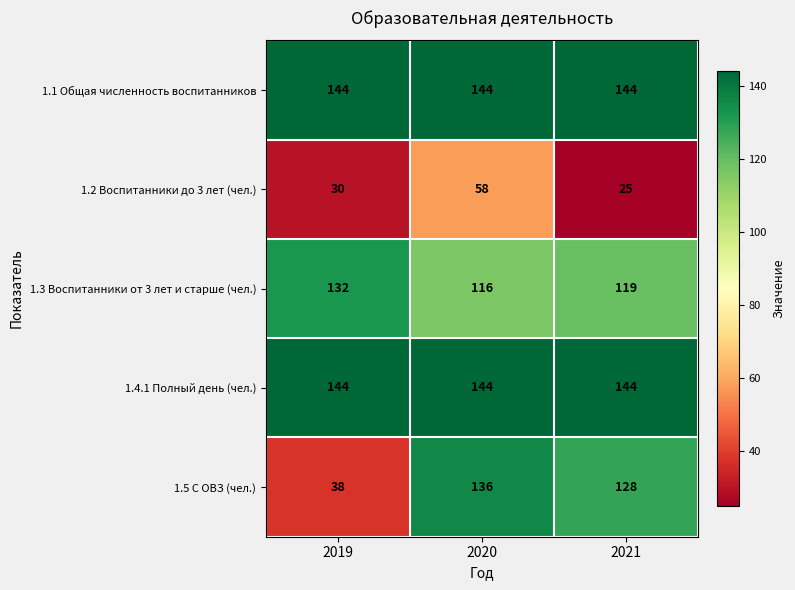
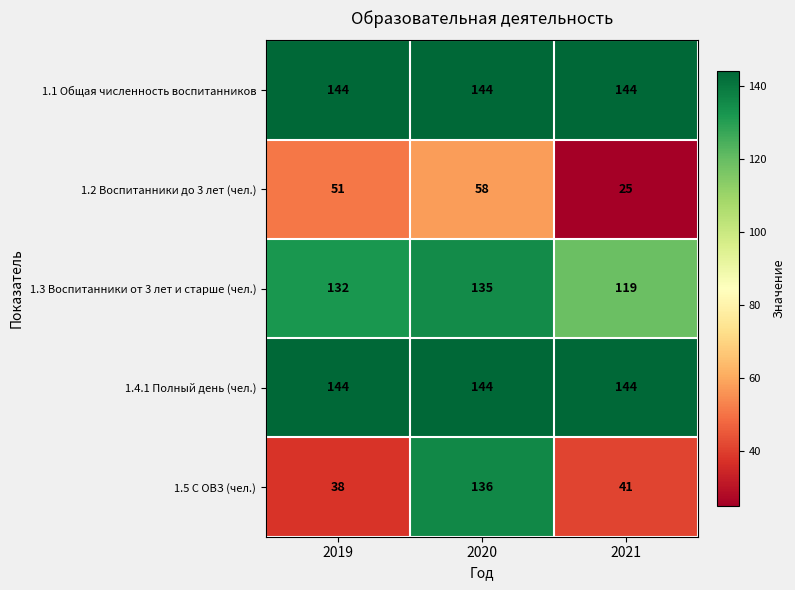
1.2 Воспитанники до 3 лет (чел.), 2019: 30 -> 51
1.3 Воспитанники от 3 лет и старше (чел.), 2020: 116 -> 135
1.5 С ОВЗ (чел.), 2021: 128 -> 41
